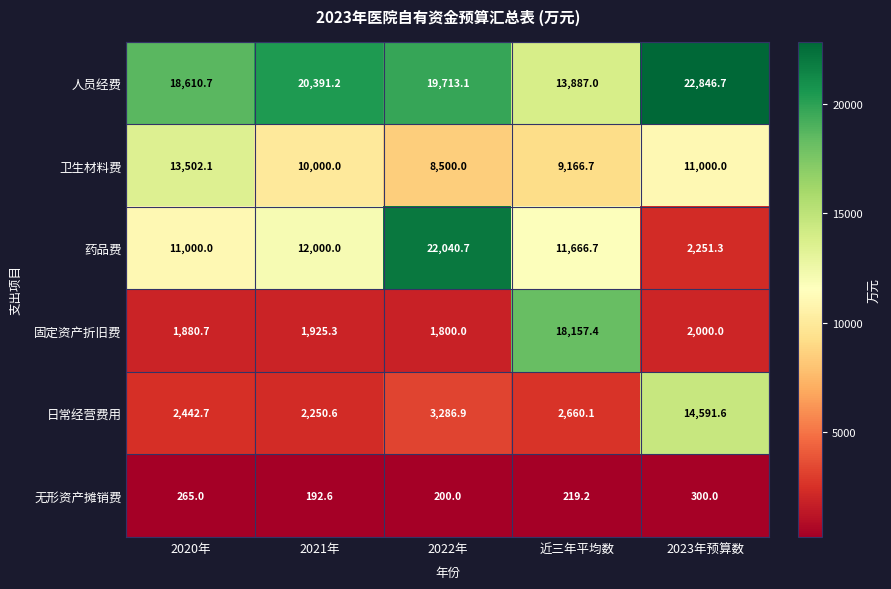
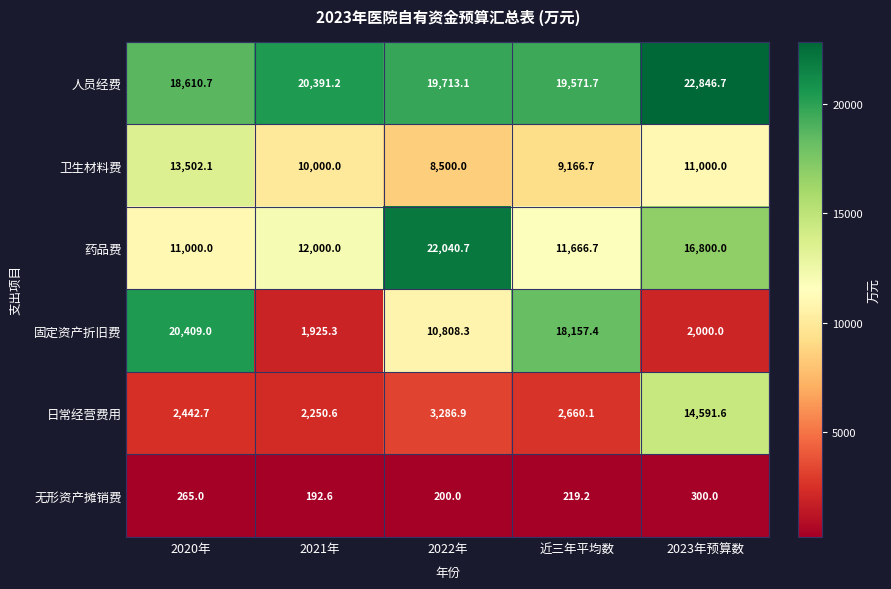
人员经费, 近三年平均数: 13,887.0 -> 19,571.7
药品费, 2023年预算数: 2,251.3 -> 16,800.0
固定资产折旧费, 2020年: 1,880.7 -> 20,409.0
固定资产折旧费, 2022年: 1,800.0 -> 10,808.3
